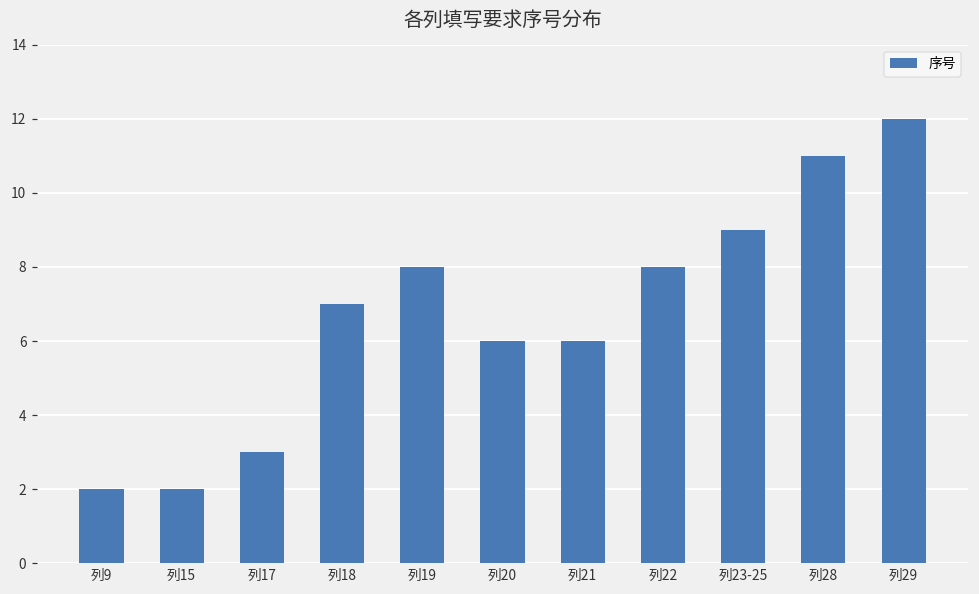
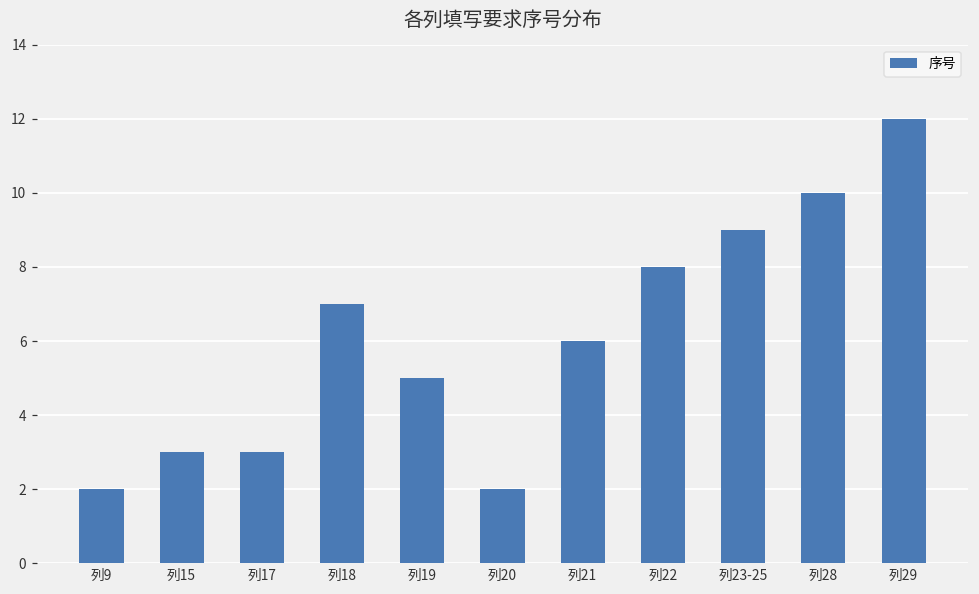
列15: 2 -> 3
列19: 8 -> 5
列20: 6 -> 2
列28: 11 -> 10
